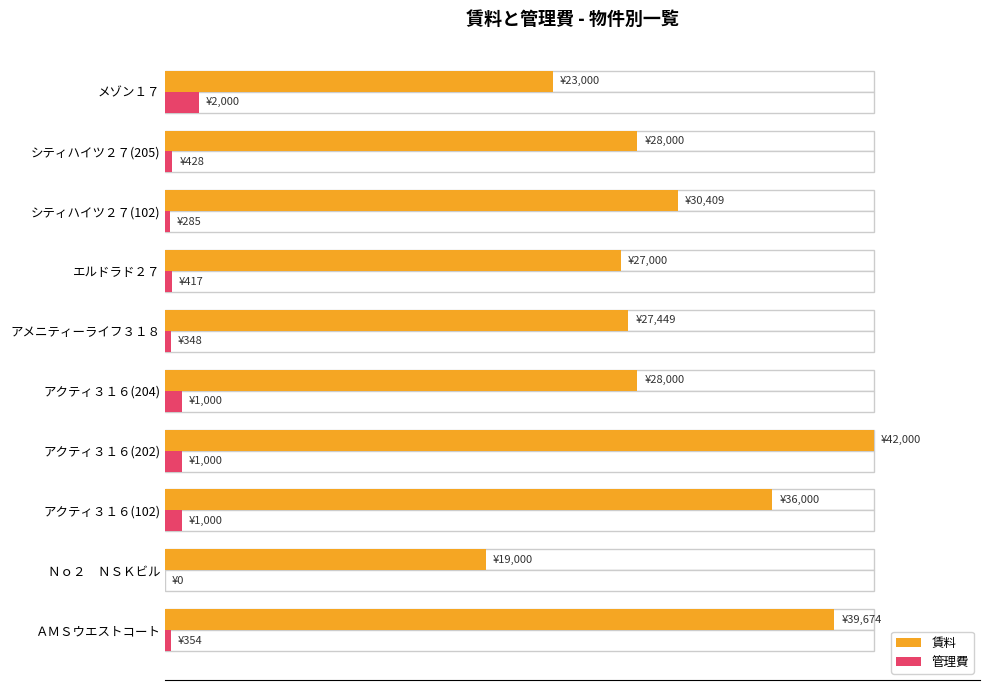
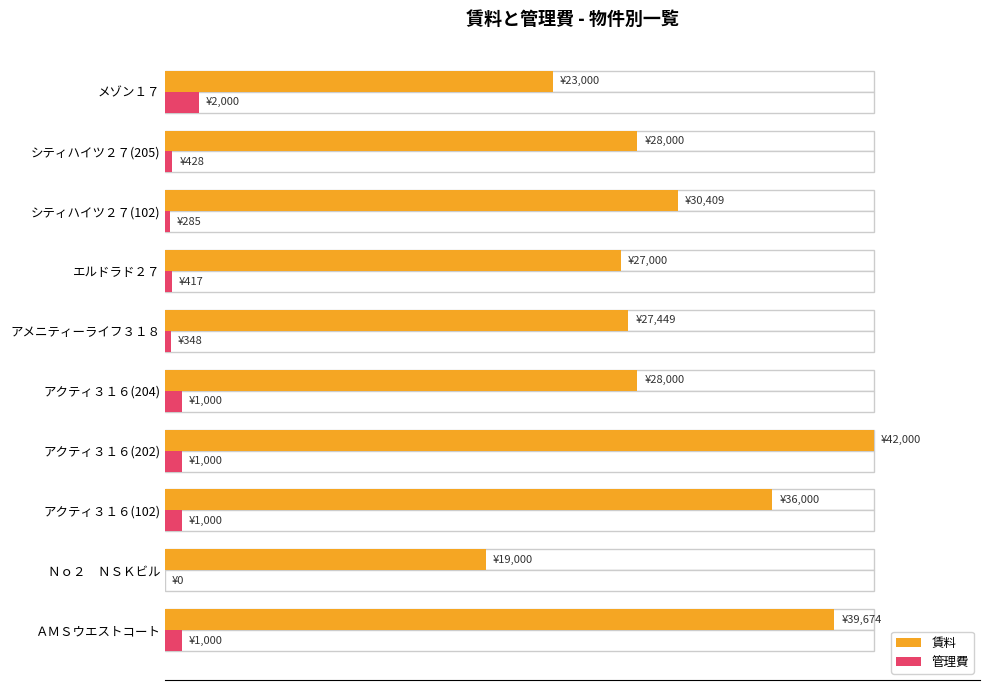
管理費, ＡＭＳウエストコート: ¥354 -> ¥1,000
